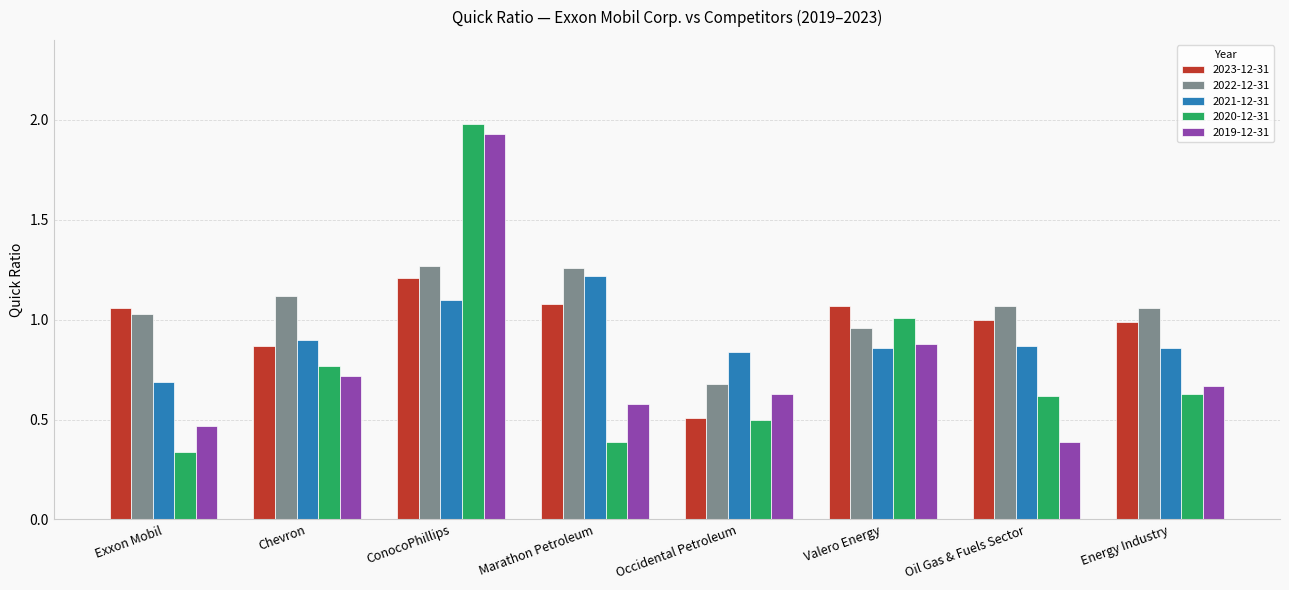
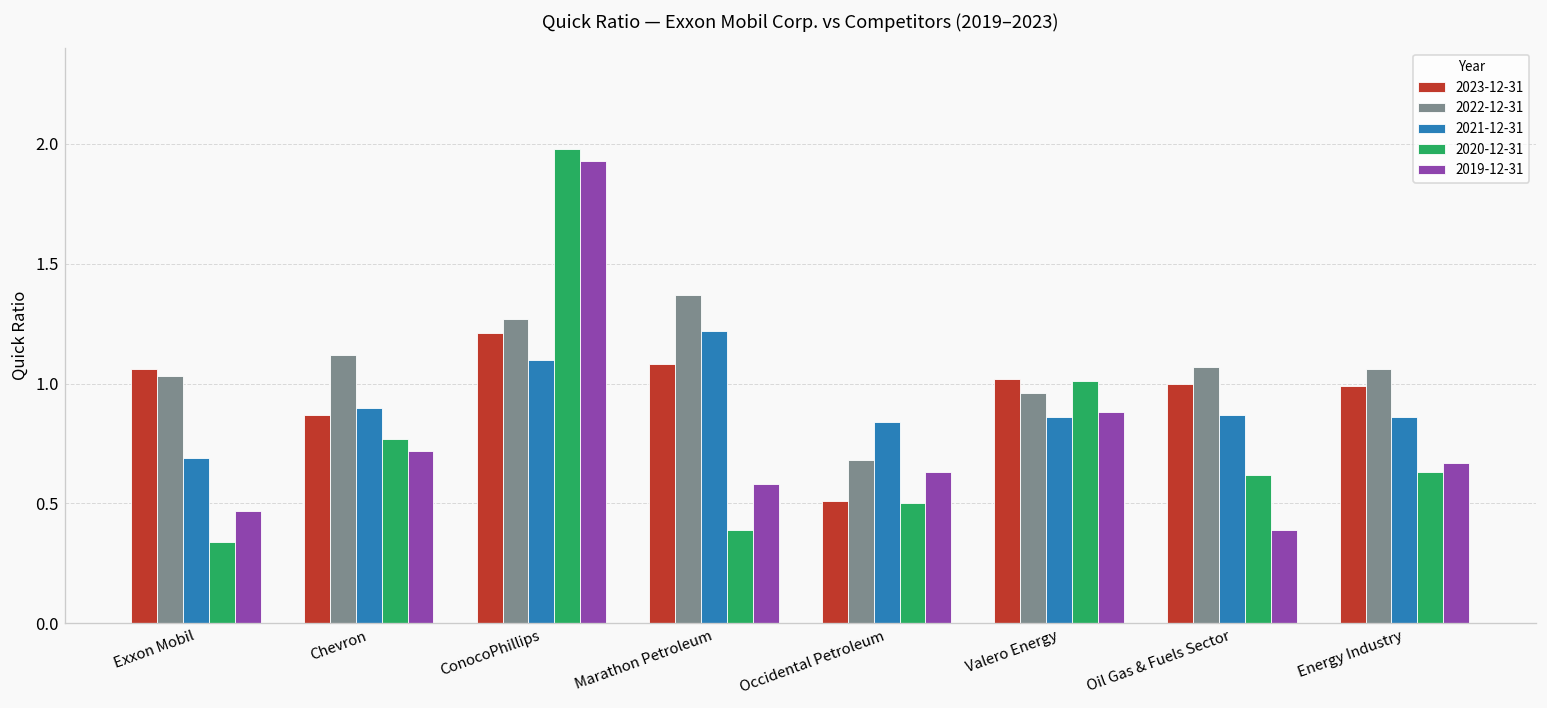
2022-12-31, Marathon Petroleum: 1.26 -> 1.37
2023-12-31, Valero Energy: 1.07 -> 1.02
